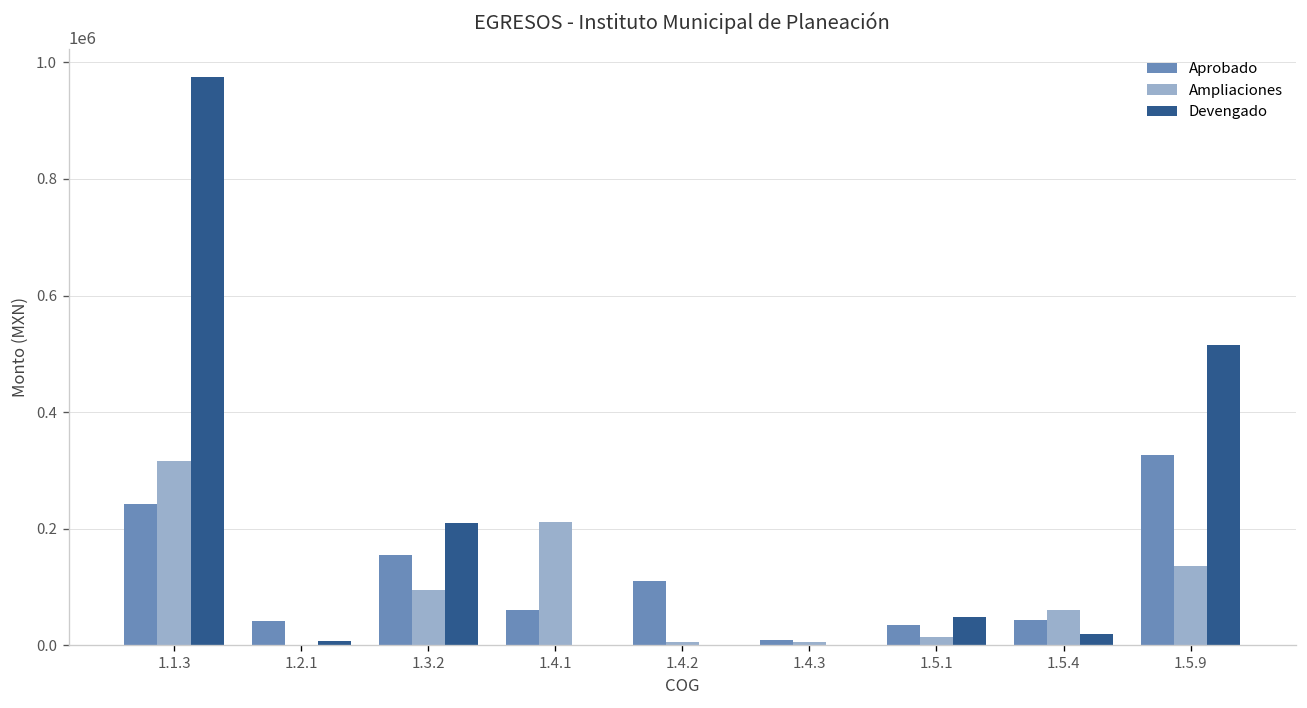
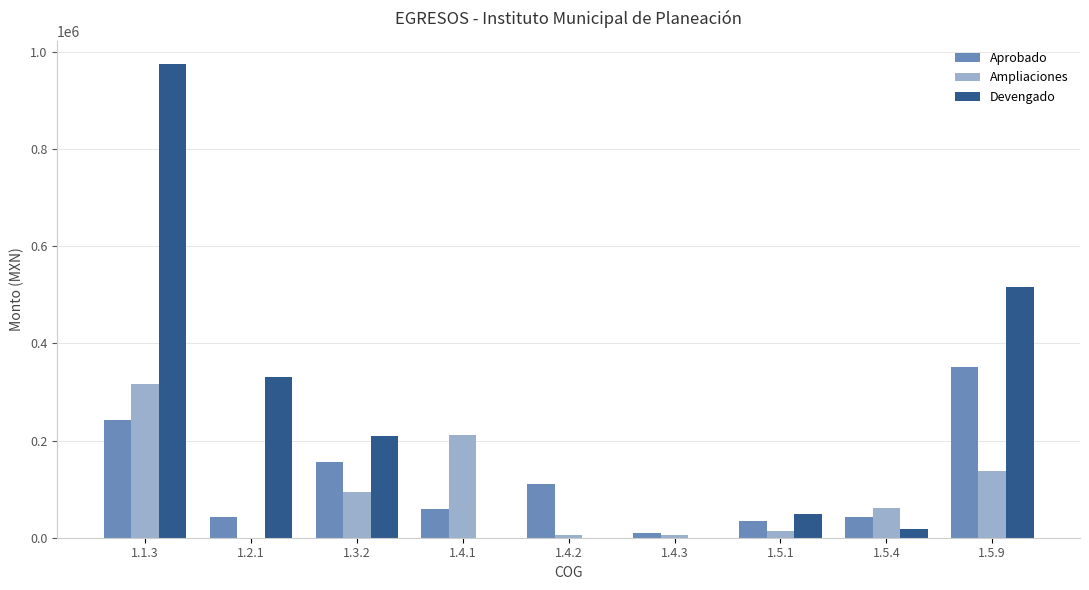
Devengado, 1.2.1: 10000 -> 330000
Aprobado, 1.5.9: 330000 -> 350000
